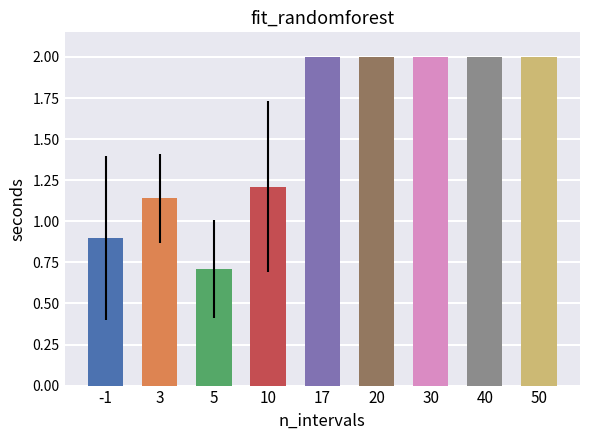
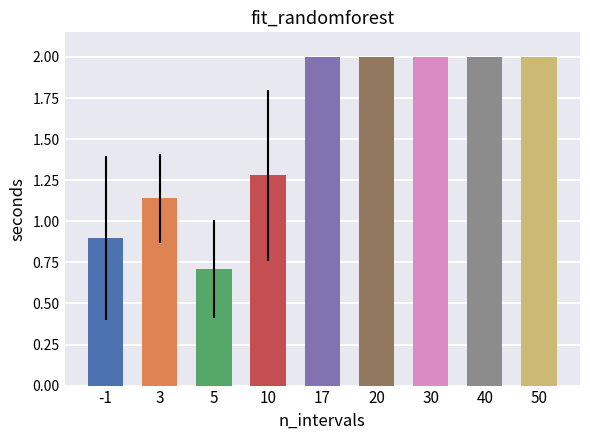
10: 1.21 -> 1.28
